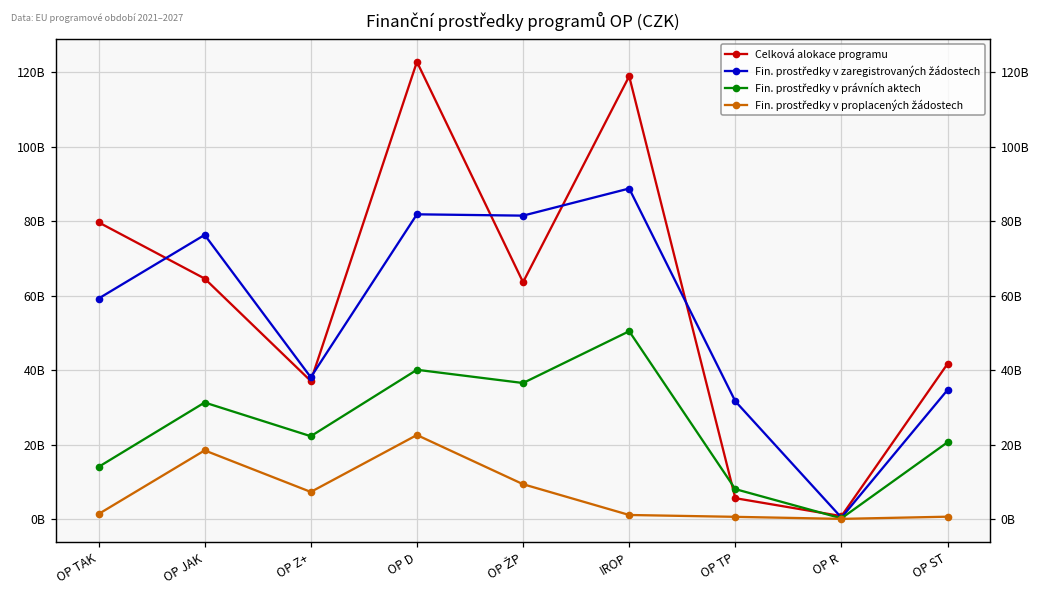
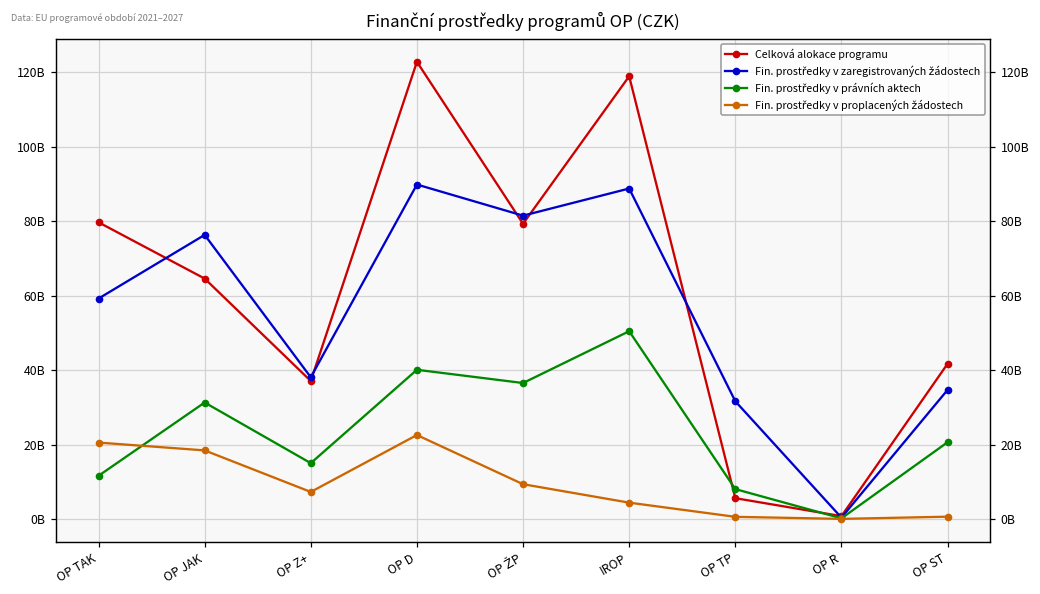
Fin. prostředky v právních aktech, OP TAK: 14000000000 -> 12000000000
Fin. prostředky v proplacených žádostech, OP TAK: 1000000000 -> 21000000000
Fin. prostředky v právních aktech, OP Z+: 22000000000 -> 15000000000
Fin. prostředky v zaregistrovaných žádostech, OP D: 82000000000 -> 90000000000
Celková alokace programu, OP ŽP: 64000000000 -> 79000000000
Fin. prostředky v proplacených žádostech, IROP: 1000000000 -> 4000000000
